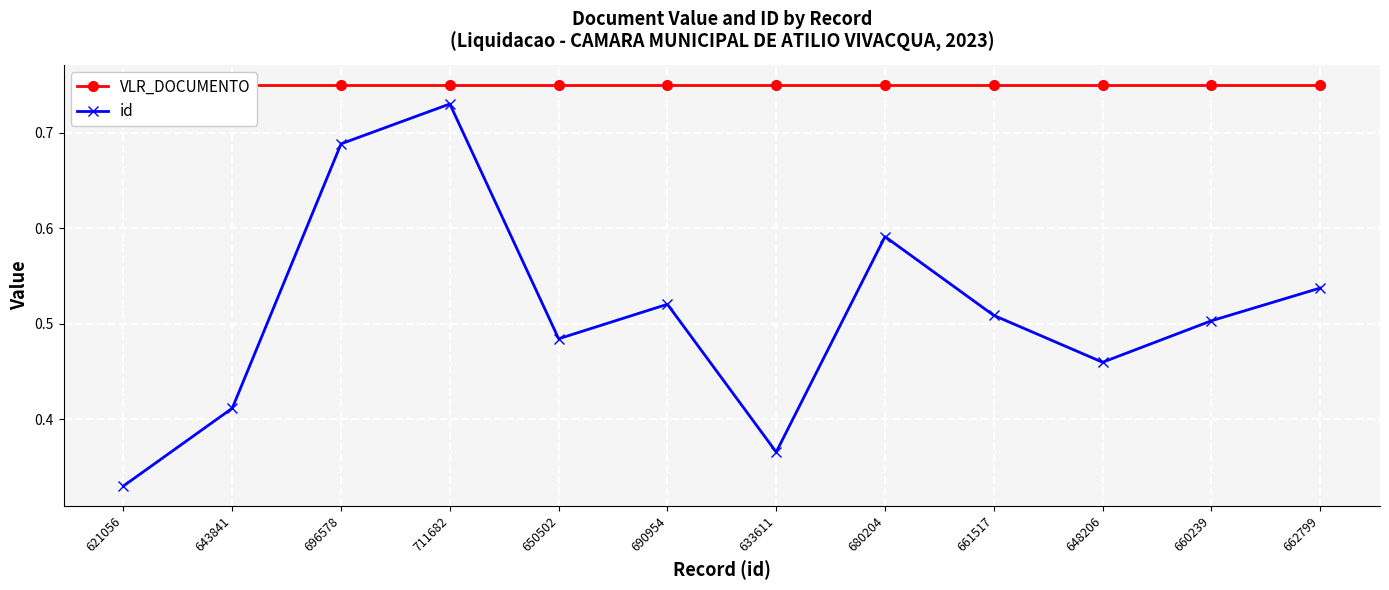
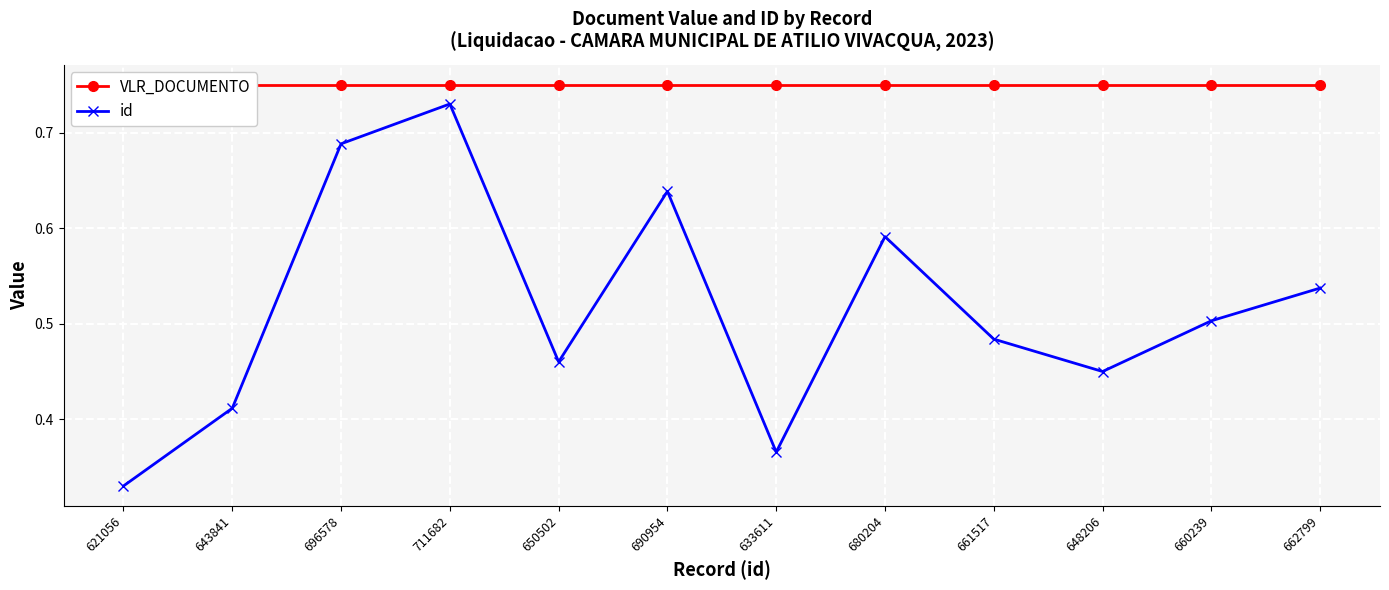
id, 650502: 0.48 -> 0.46
id, 690954: 0.52 -> 0.64
id, 661517: 0.51 -> 0.48
id, 648206: 0.46 -> 0.45
